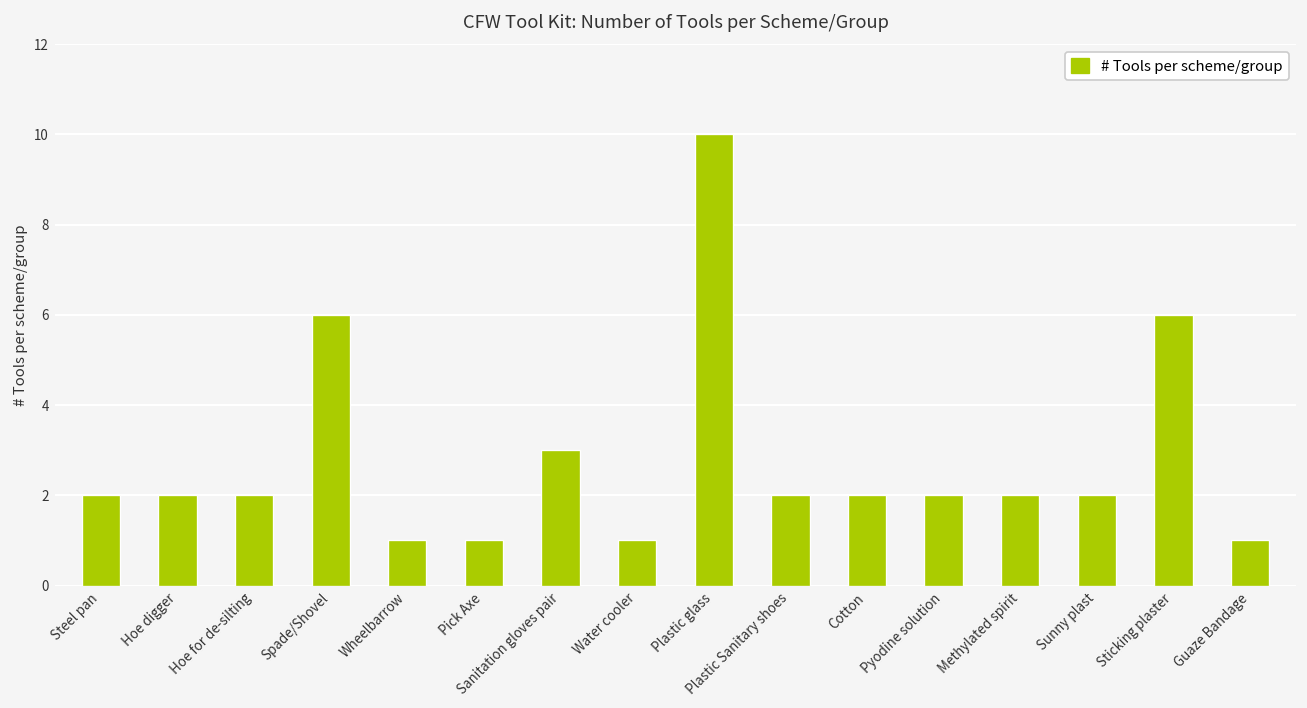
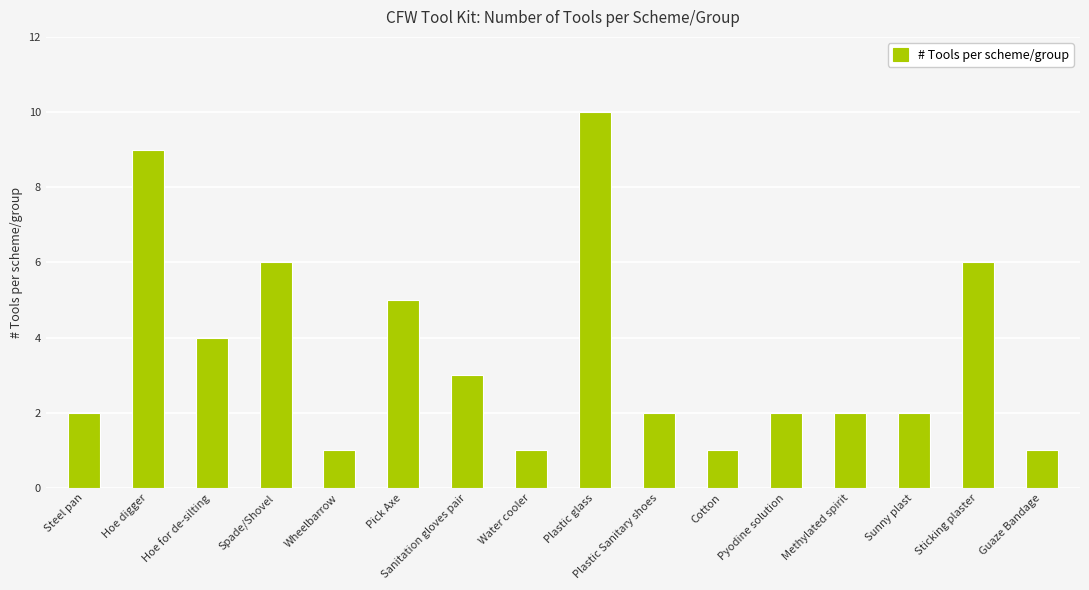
Hoe digger: 2 -> 9
Hoe for de-silting: 2 -> 4
Pick Axe: 1 -> 5
Cotton: 2 -> 1
